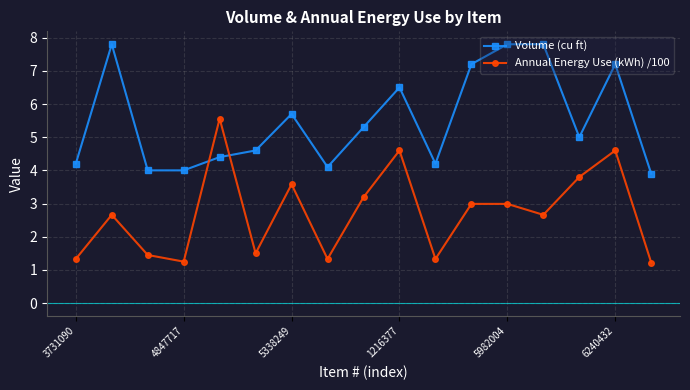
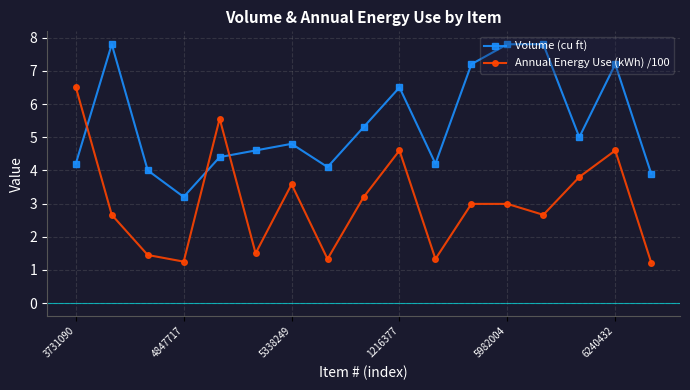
Annual Energy Use (kWh) /100, 3731090: 1.3 -> 6.5
Volume (cu ft), 4847717: 4.0 -> 3.2
Volume (cu ft), 5338249: 5.7 -> 4.8
